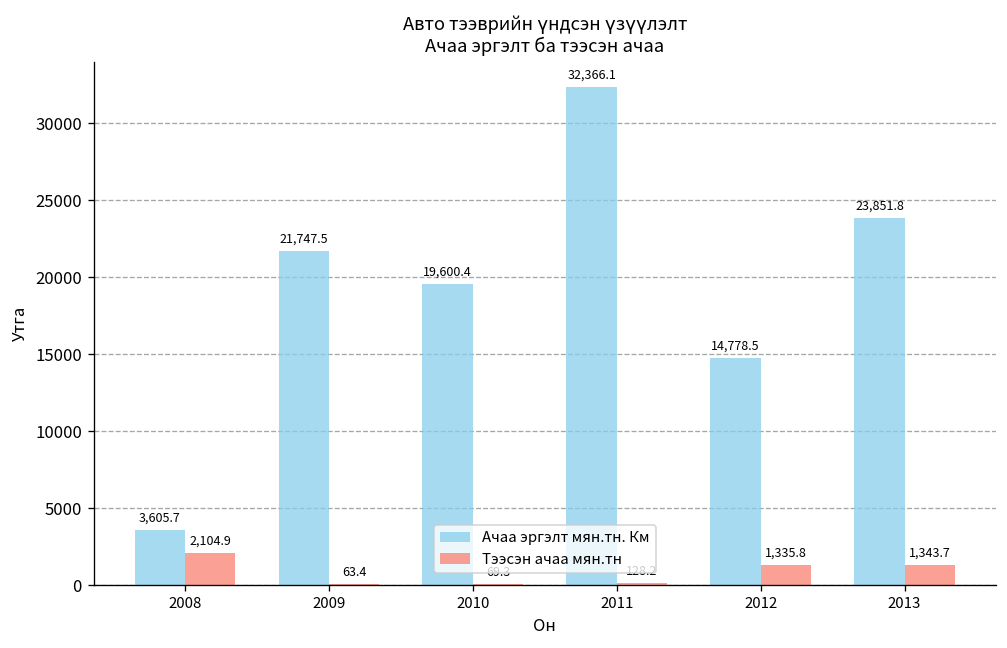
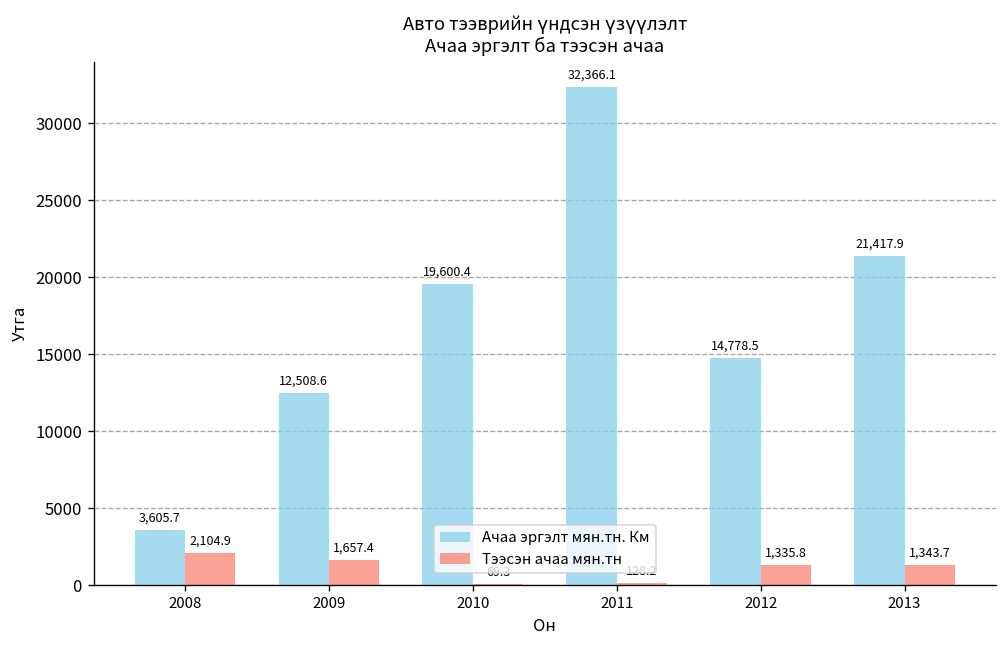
Ачаа эргэлт мян.тн. Км, 2009: 21,747.5 -> 12,508.6
Тээсэн ачаа мян.тн, 2009: 63.4 -> 1,657.4
Ачаа эргэлт мян.тн. Км, 2013: 23,851.8 -> 21,417.9
